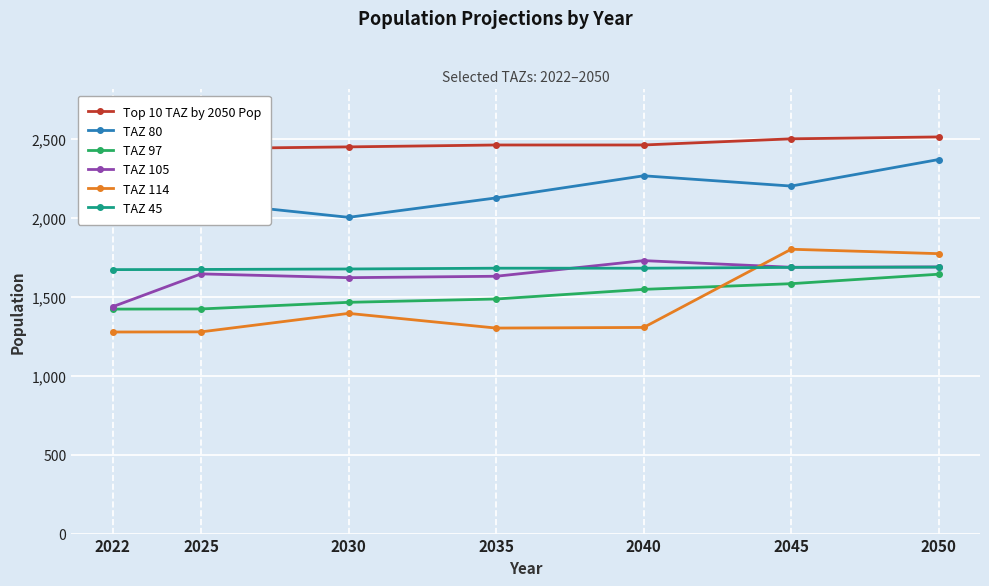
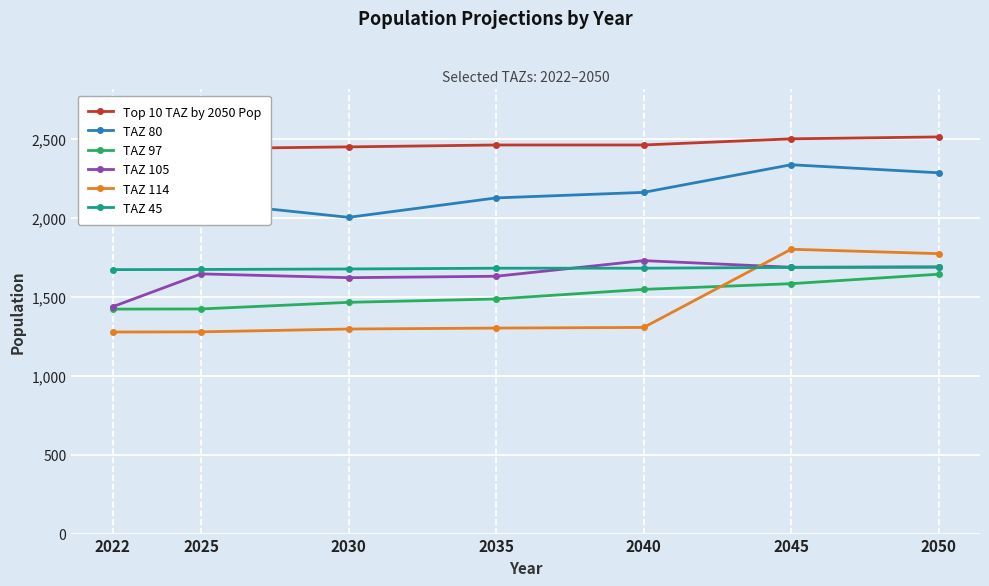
TAZ 114, 2030: 1,390 -> 1,300
TAZ 80, 2040: 2,270 -> 2,160
TAZ 80, 2045: 2,200 -> 2,340
TAZ 80, 2050: 2,370 -> 2,280
